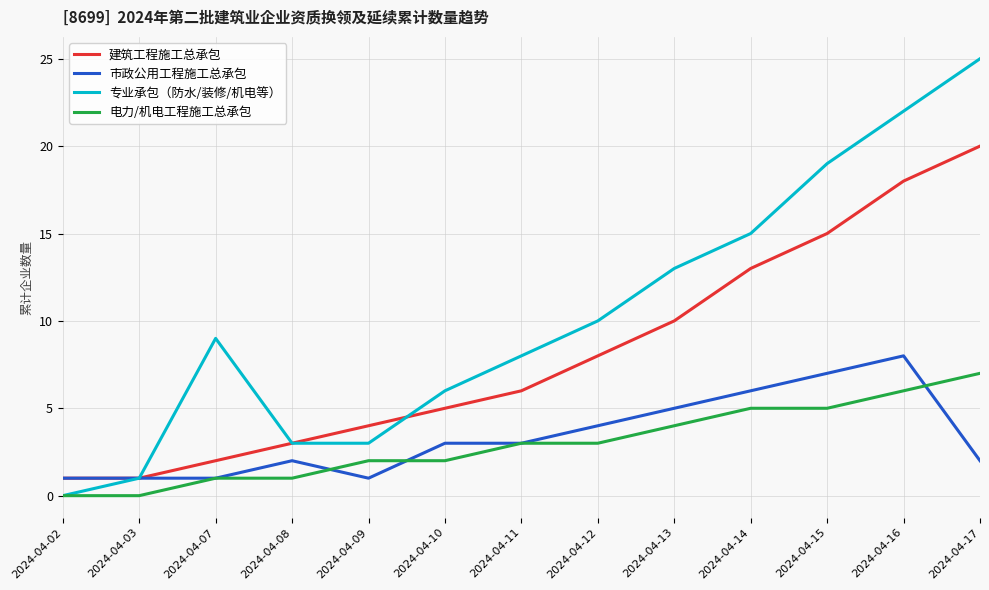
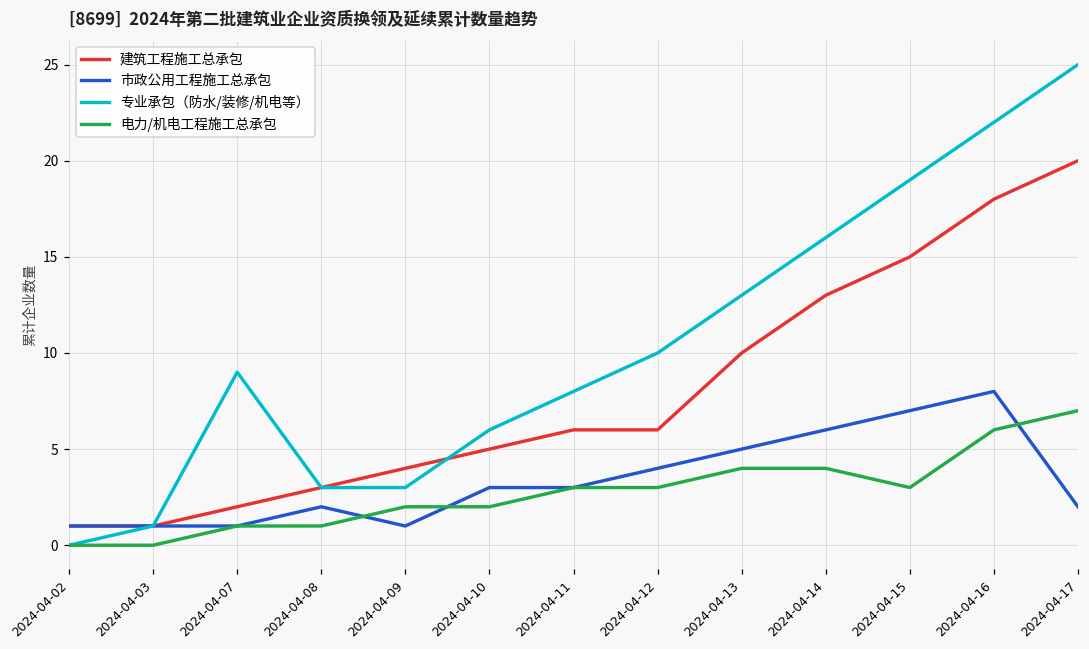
建筑工程施工总承包, 2024-04-12: 8 -> 6
专业承包（防水/装修/机电等）, 2024-04-14: 15 -> 16
电力/机电工程施工总承包, 2024-04-14: 5 -> 4
电力/机电工程施工总承包, 2024-04-15: 5 -> 3
